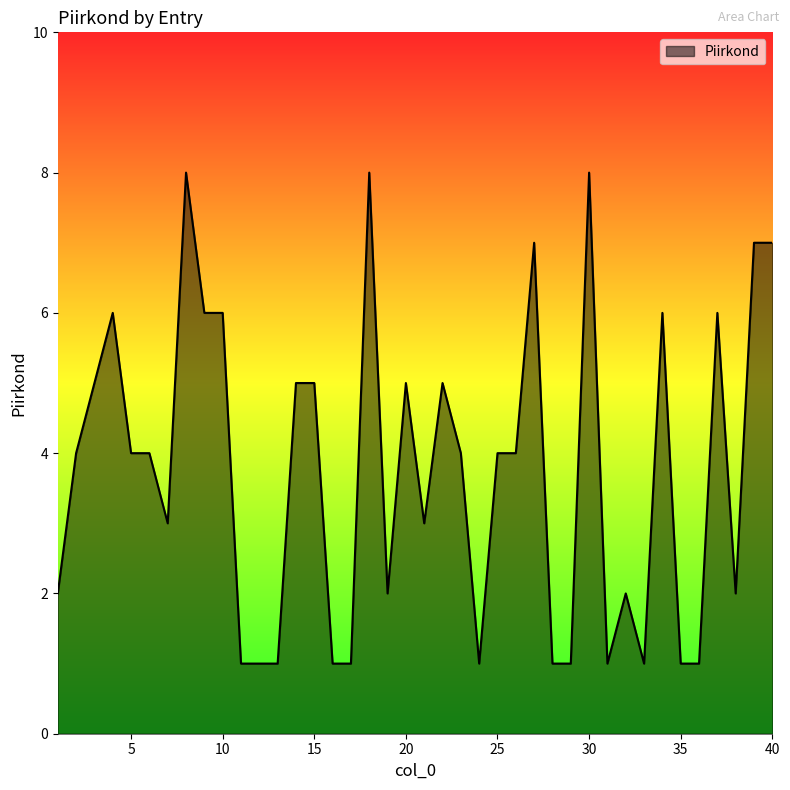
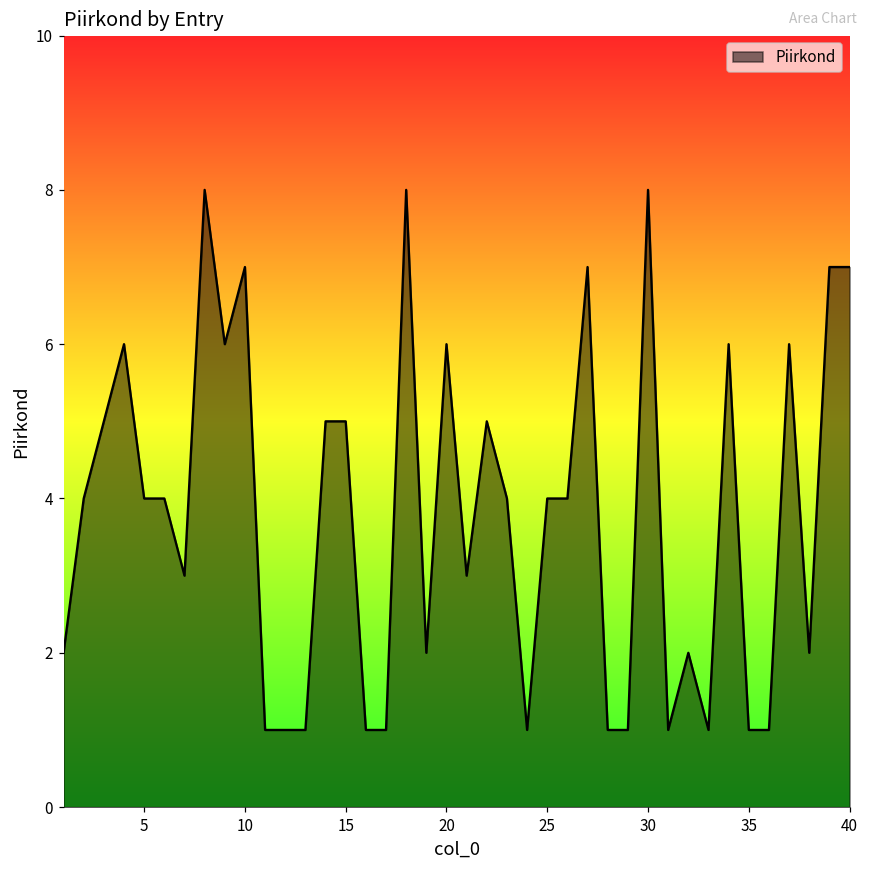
10: 6 -> 7
20: 5 -> 6
